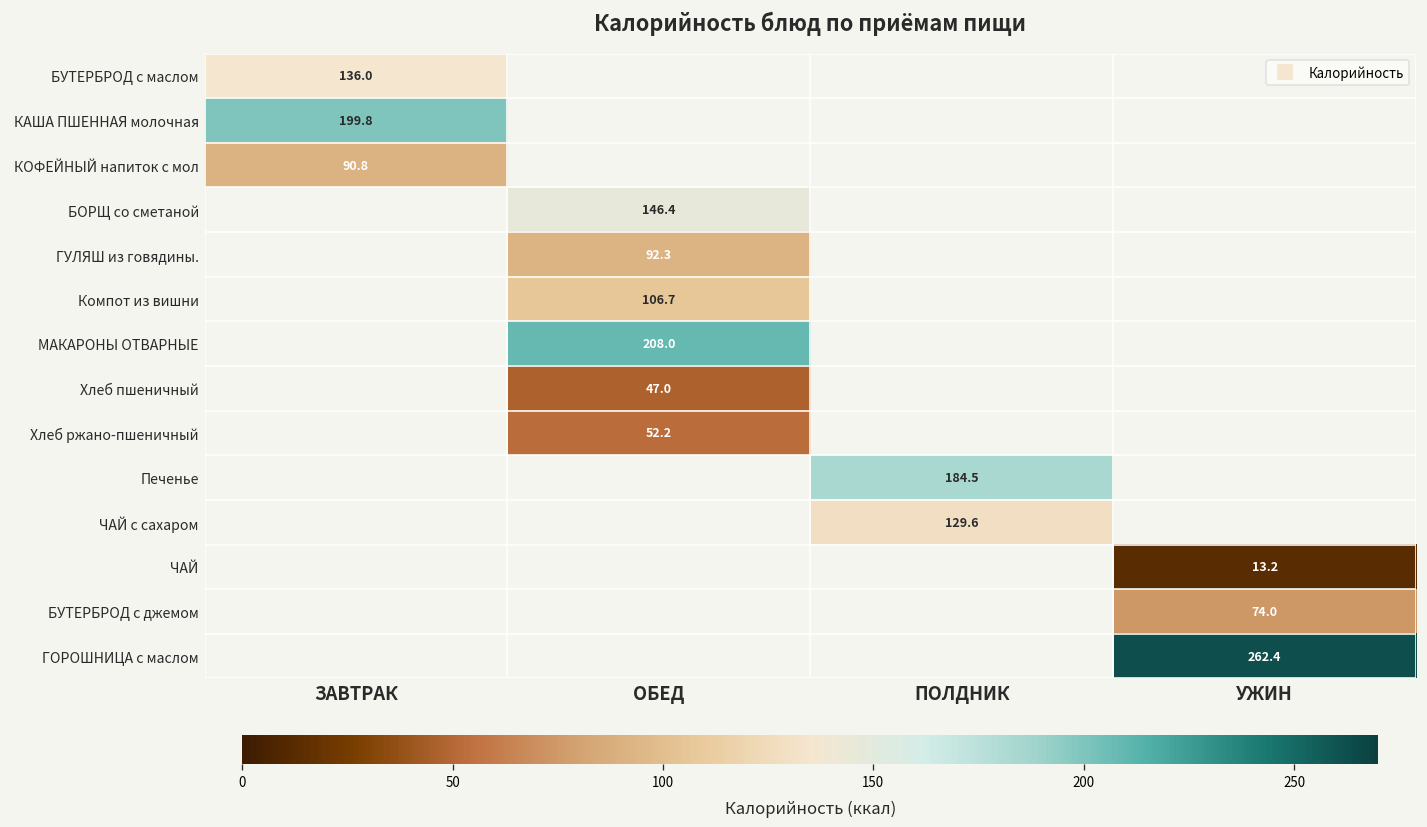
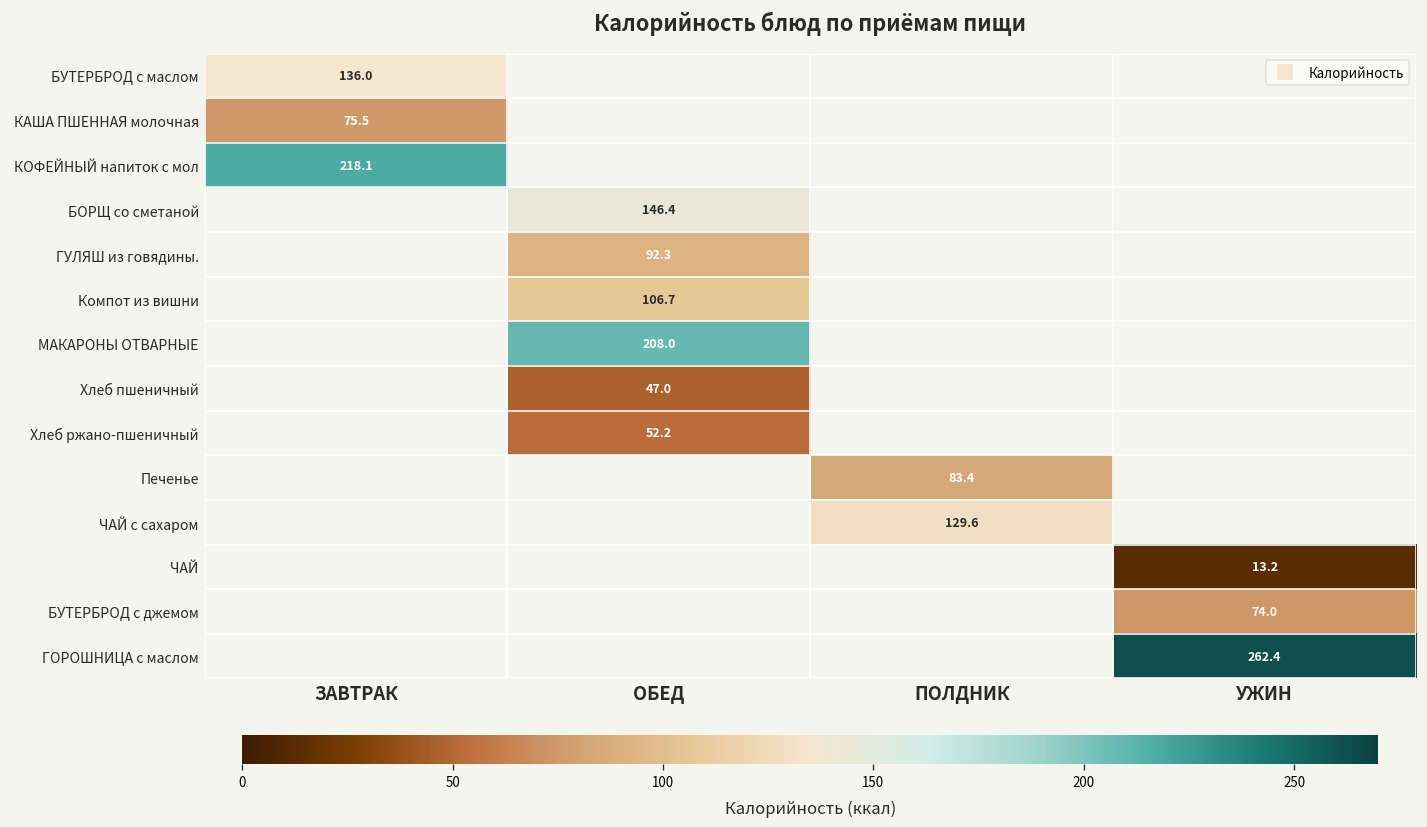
КАША ПШЕННАЯ молочная, ЗАВТРАК: 199.8 -> 75.5
КОФЕЙНЫЙ напиток с мол, ЗАВТРАК: 90.8 -> 218.1
Печенье, ПОЛДНИК: 184.5 -> 83.4
